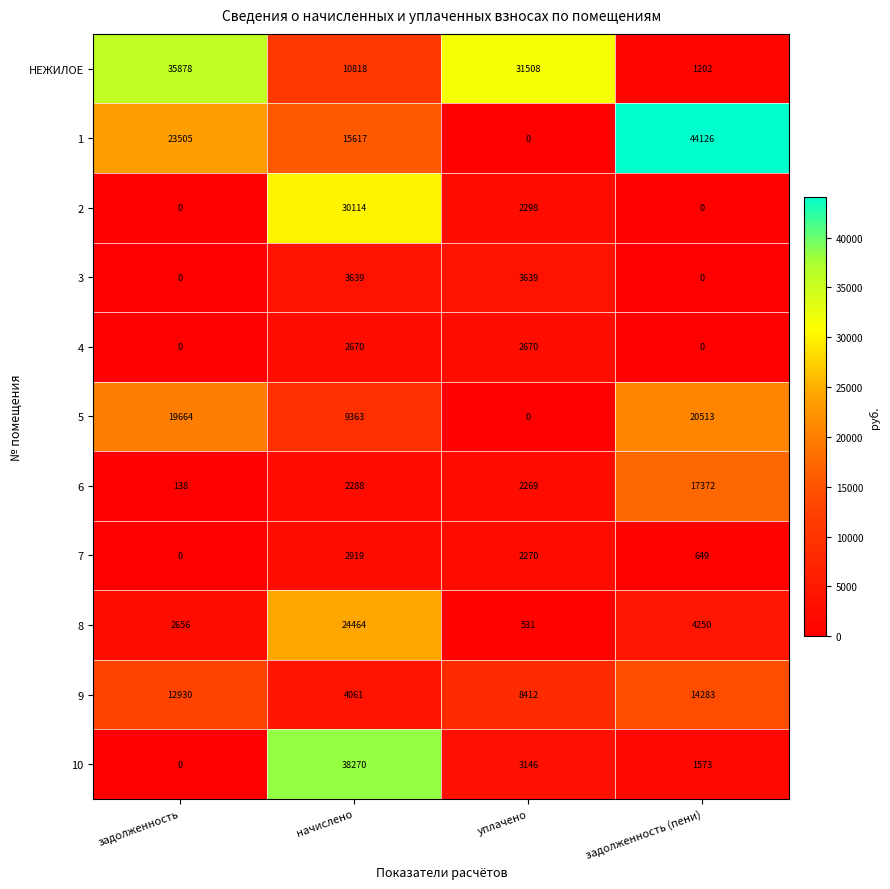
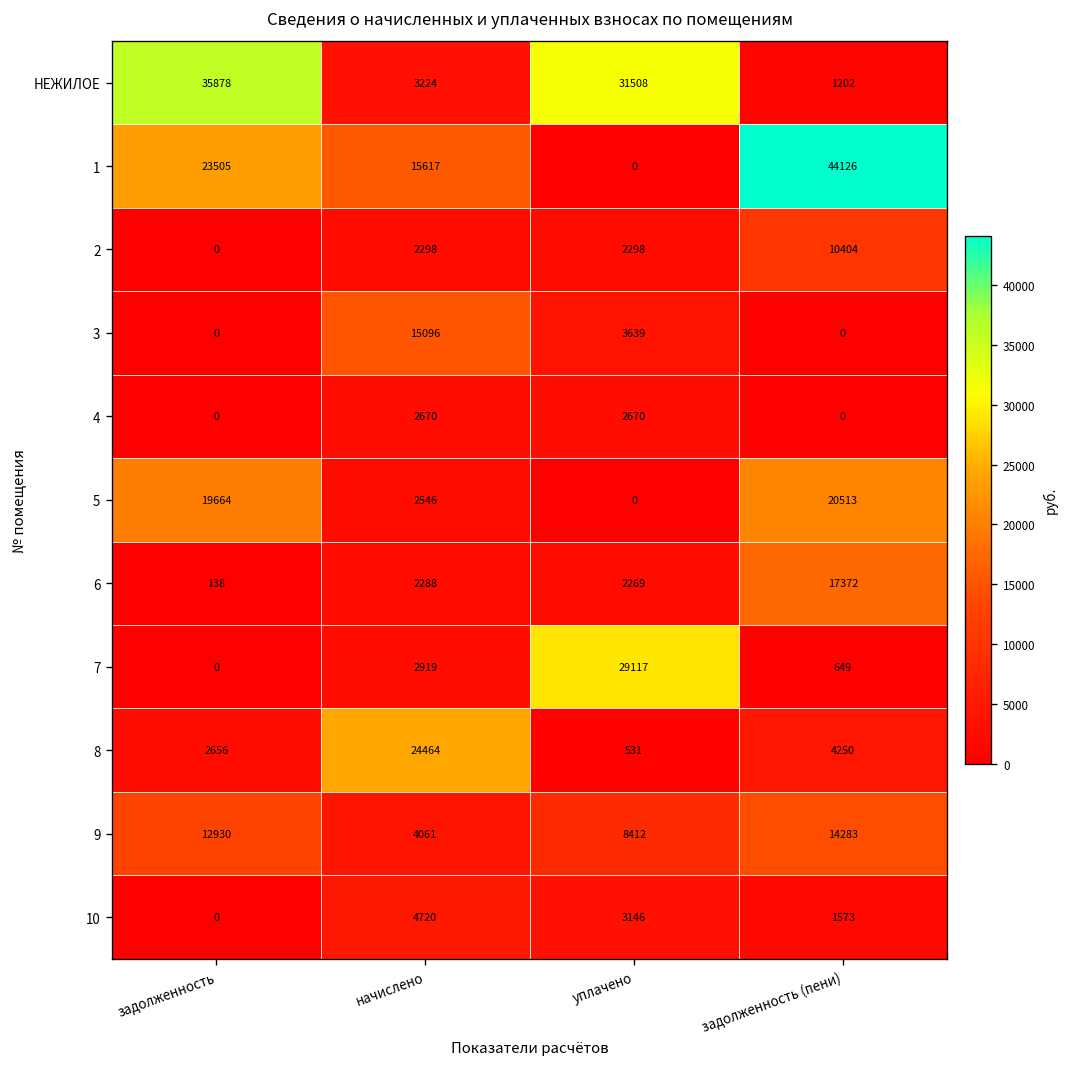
НЕЖИЛОЕ, начислено: 10818 -> 3224
2, начислено: 30114 -> 2298
2, задолженность (пени): 0 -> 10404
3, начислено: 3639 -> 15096
5, начислено: 9363 -> 2546
7, уплачено: 2270 -> 29117
10, начислено: 38270 -> 4720
